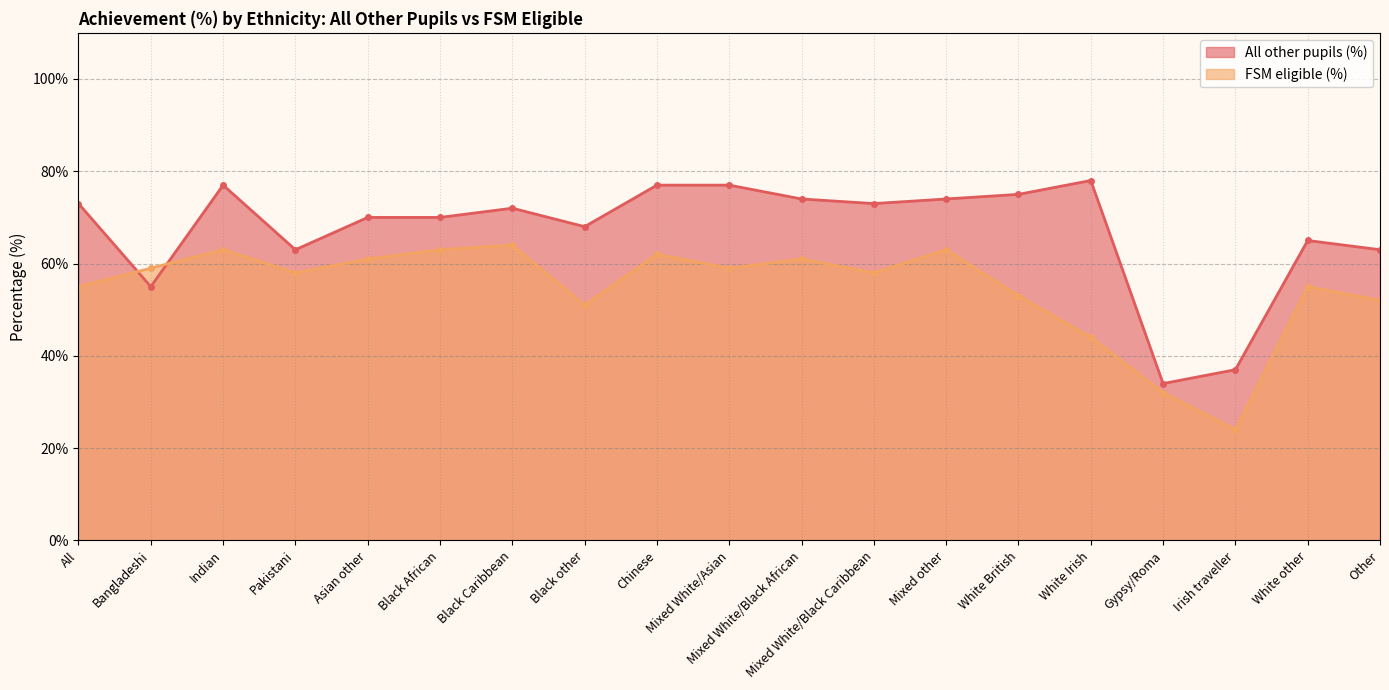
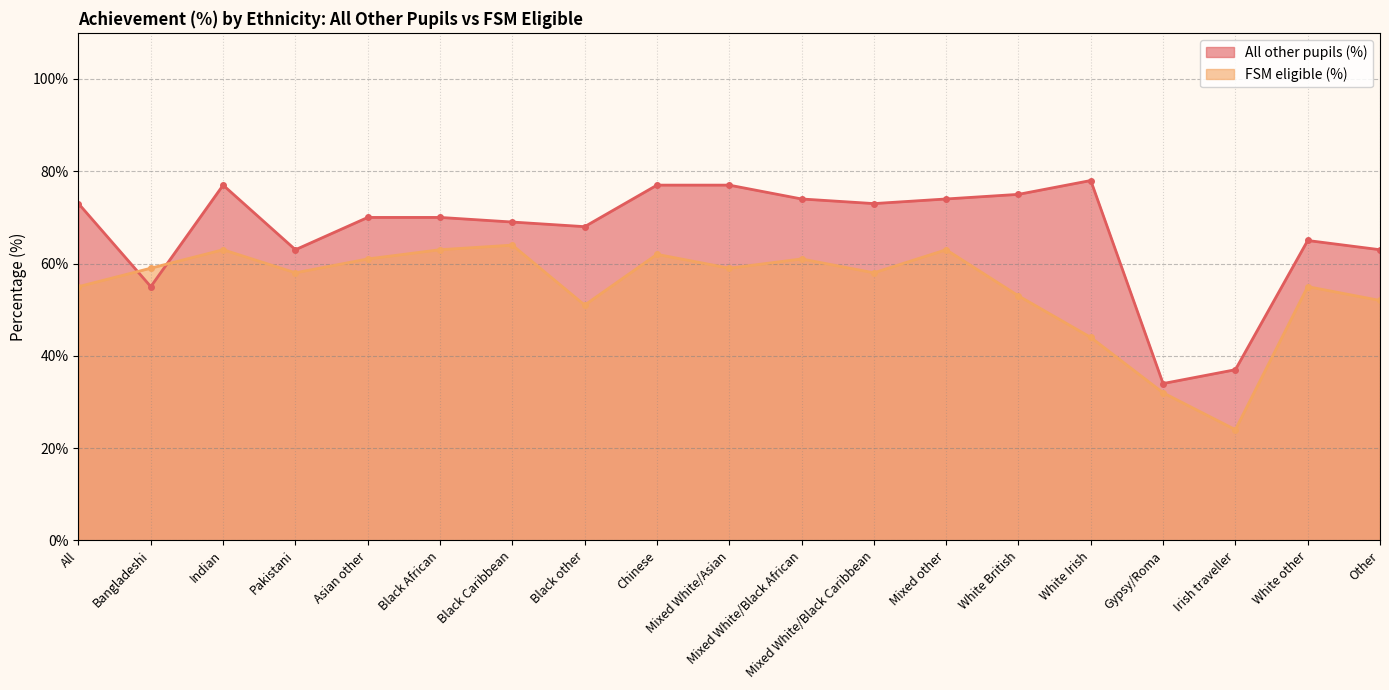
All other pupils (%), Black Caribbean: 72% -> 69%
